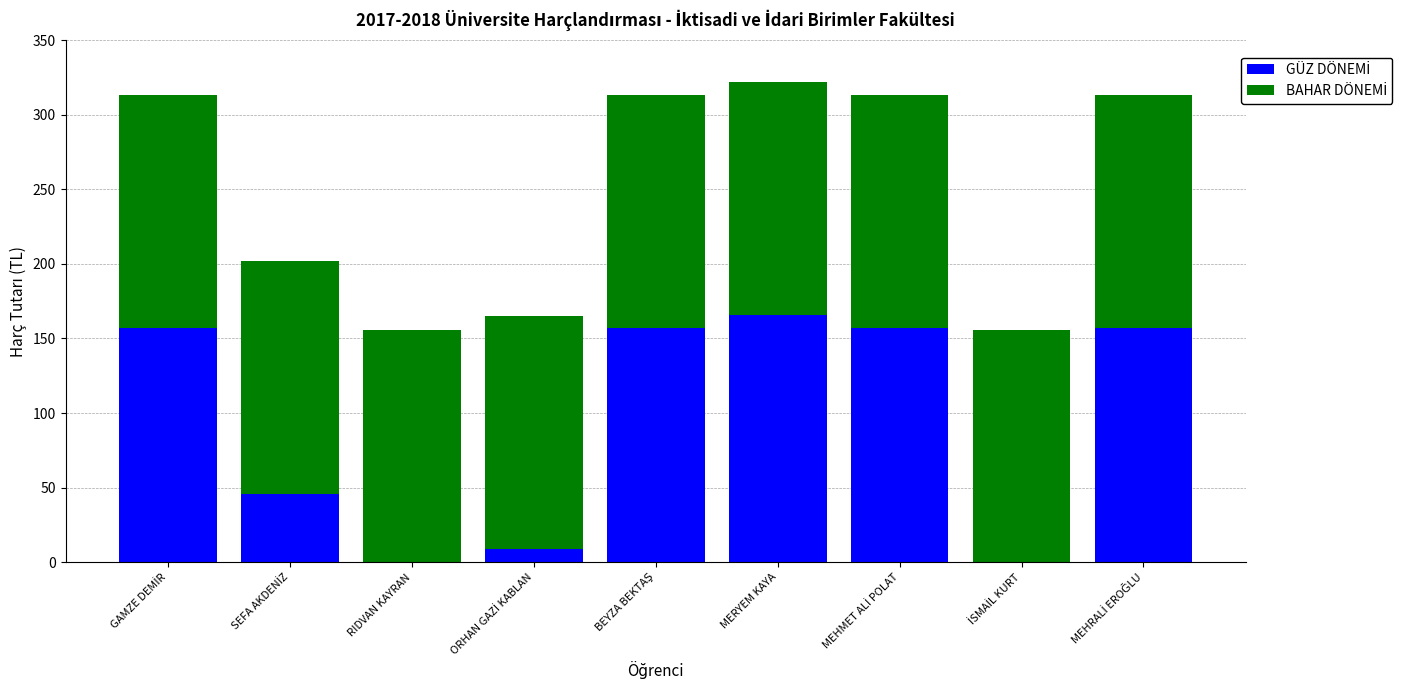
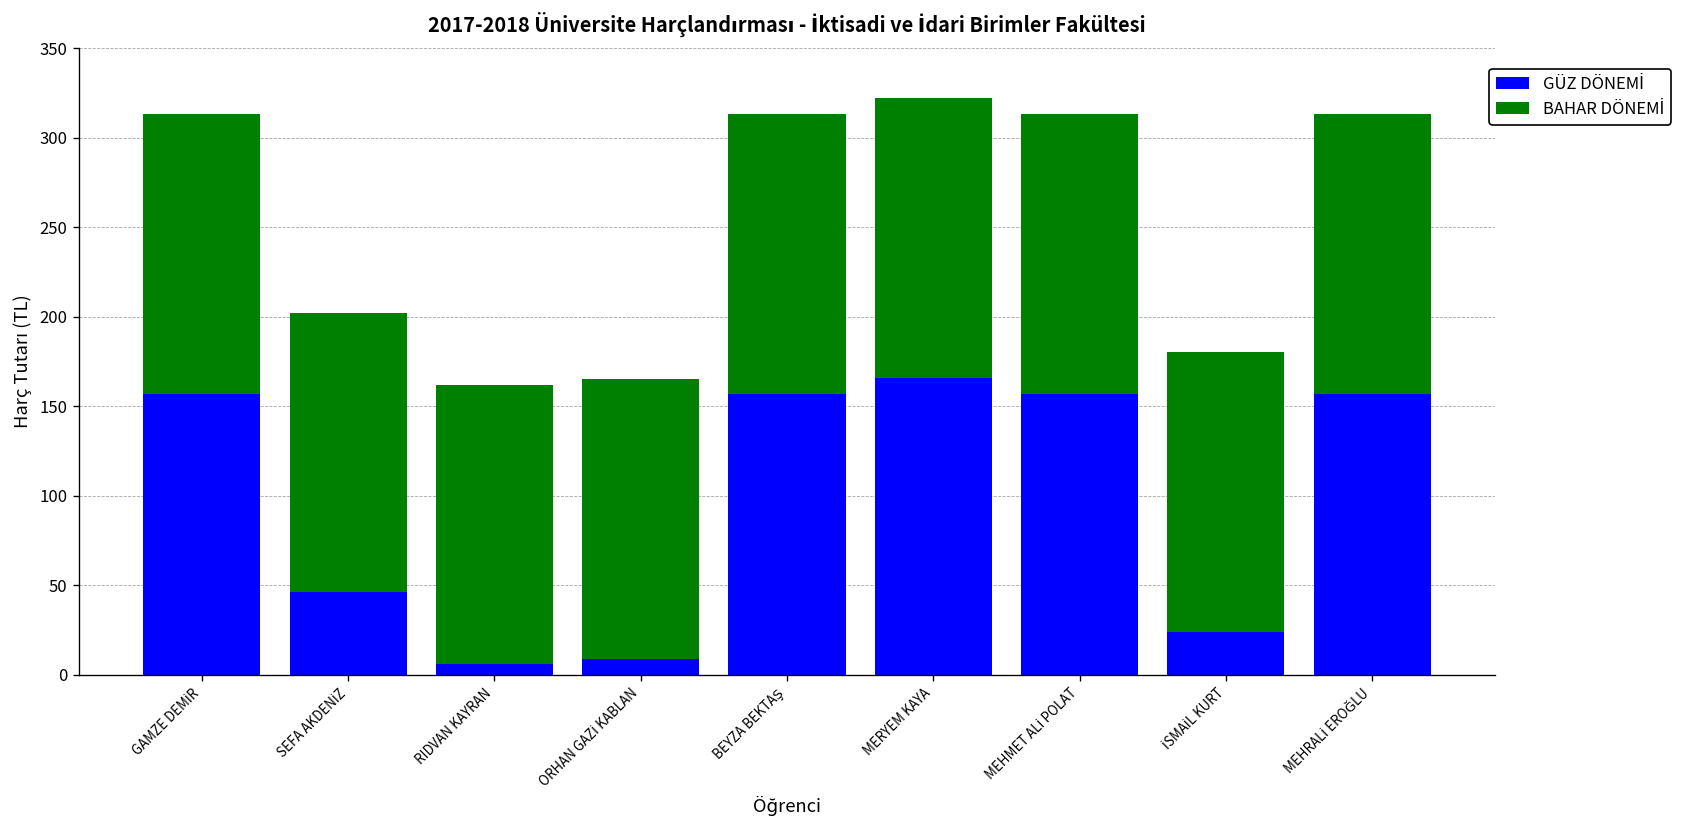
GÜZ DÖNEMİ, RIDVAN KAYRAN: 0 -> 6
GÜZ DÖNEMİ, İSMAİL KURT: 0 -> 24
